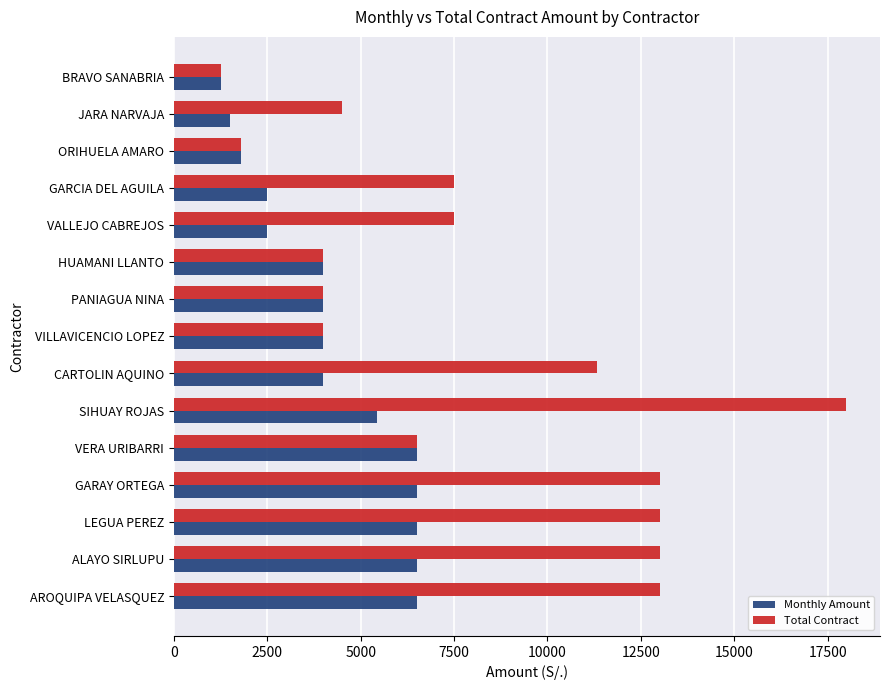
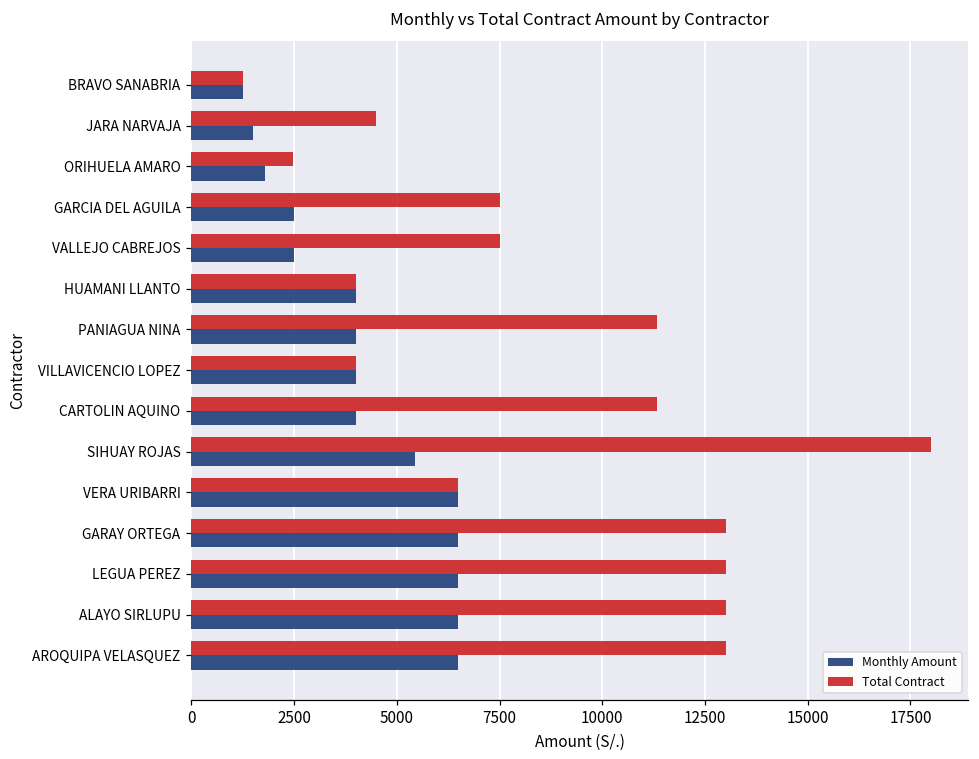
Total Contract, ORIHUELA AMARO: 1800 -> 2500
Total Contract, PANIAGUA NINA: 4000 -> 11300
